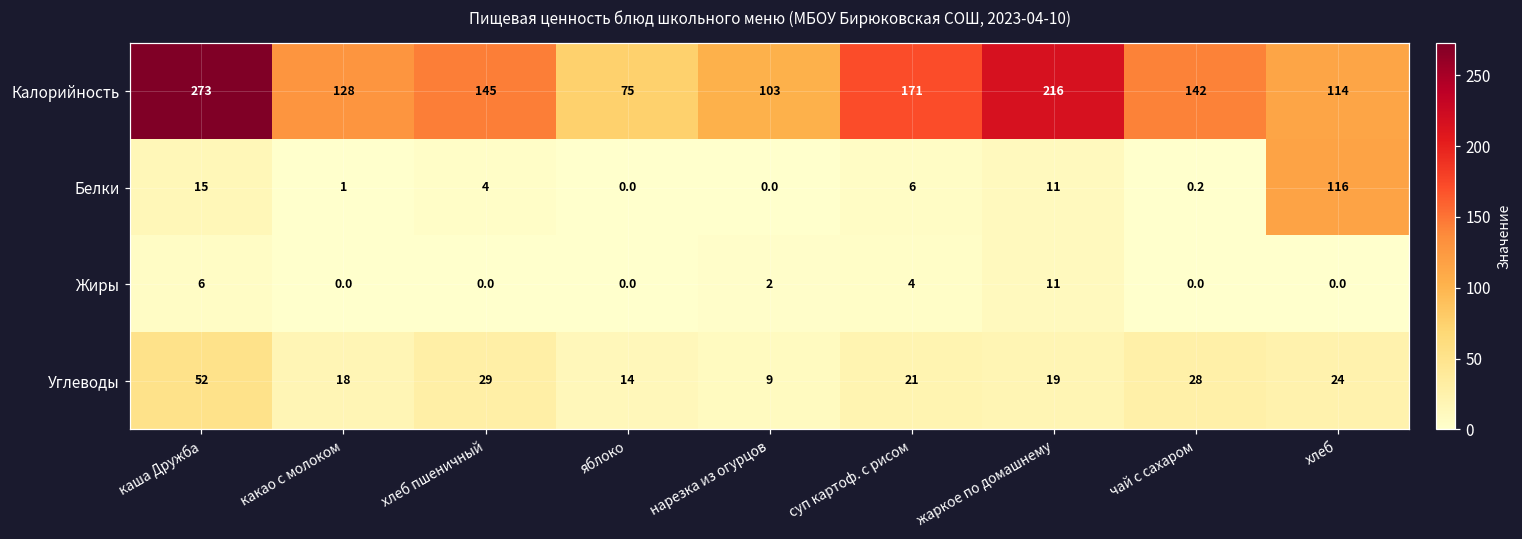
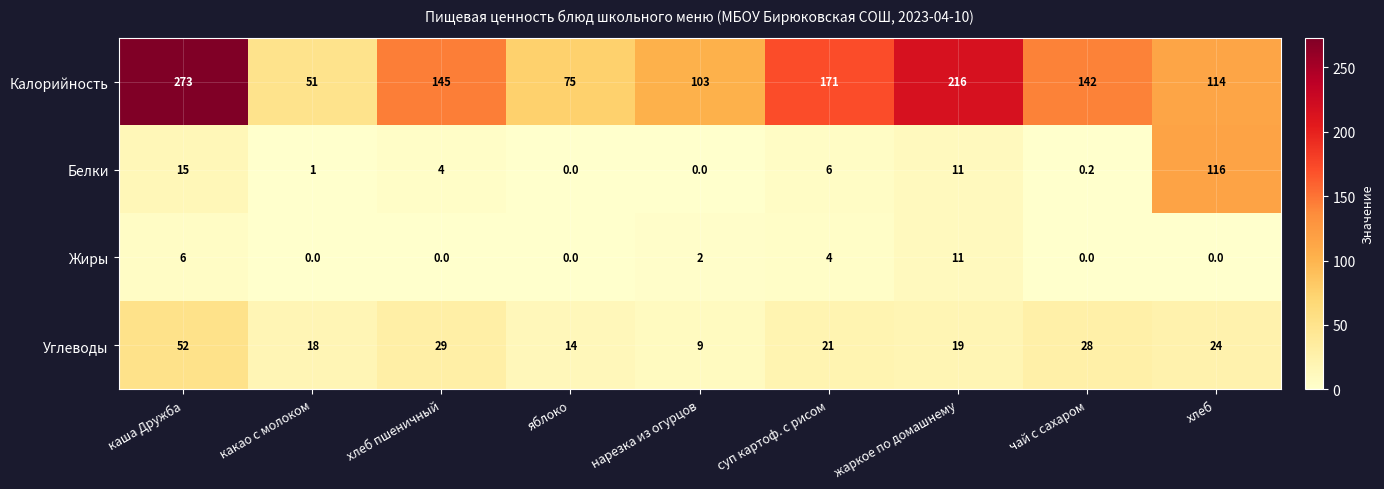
Калорийность, какао с молоком: 128 -> 51
